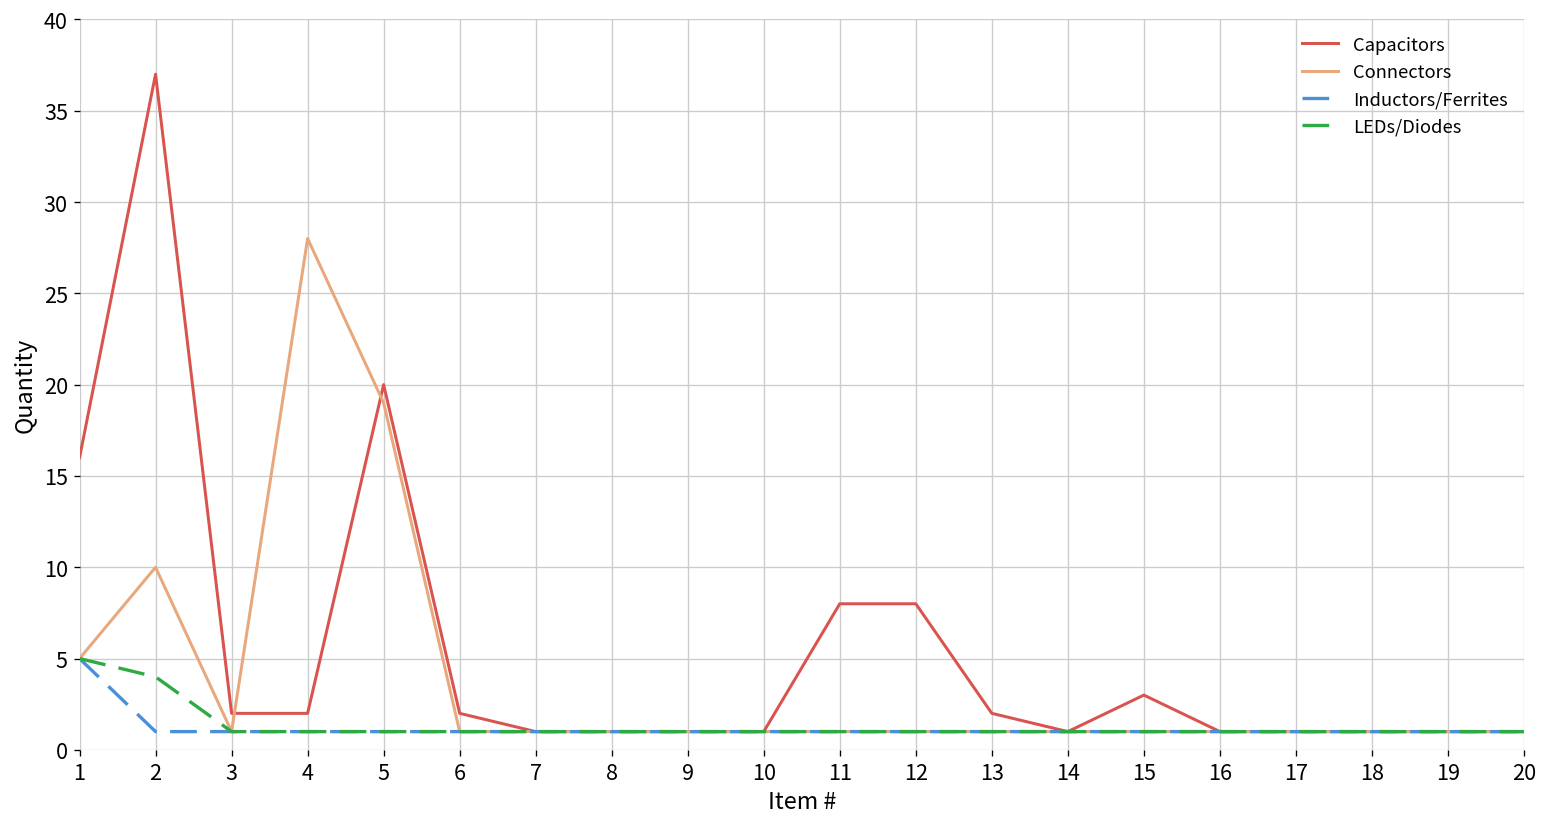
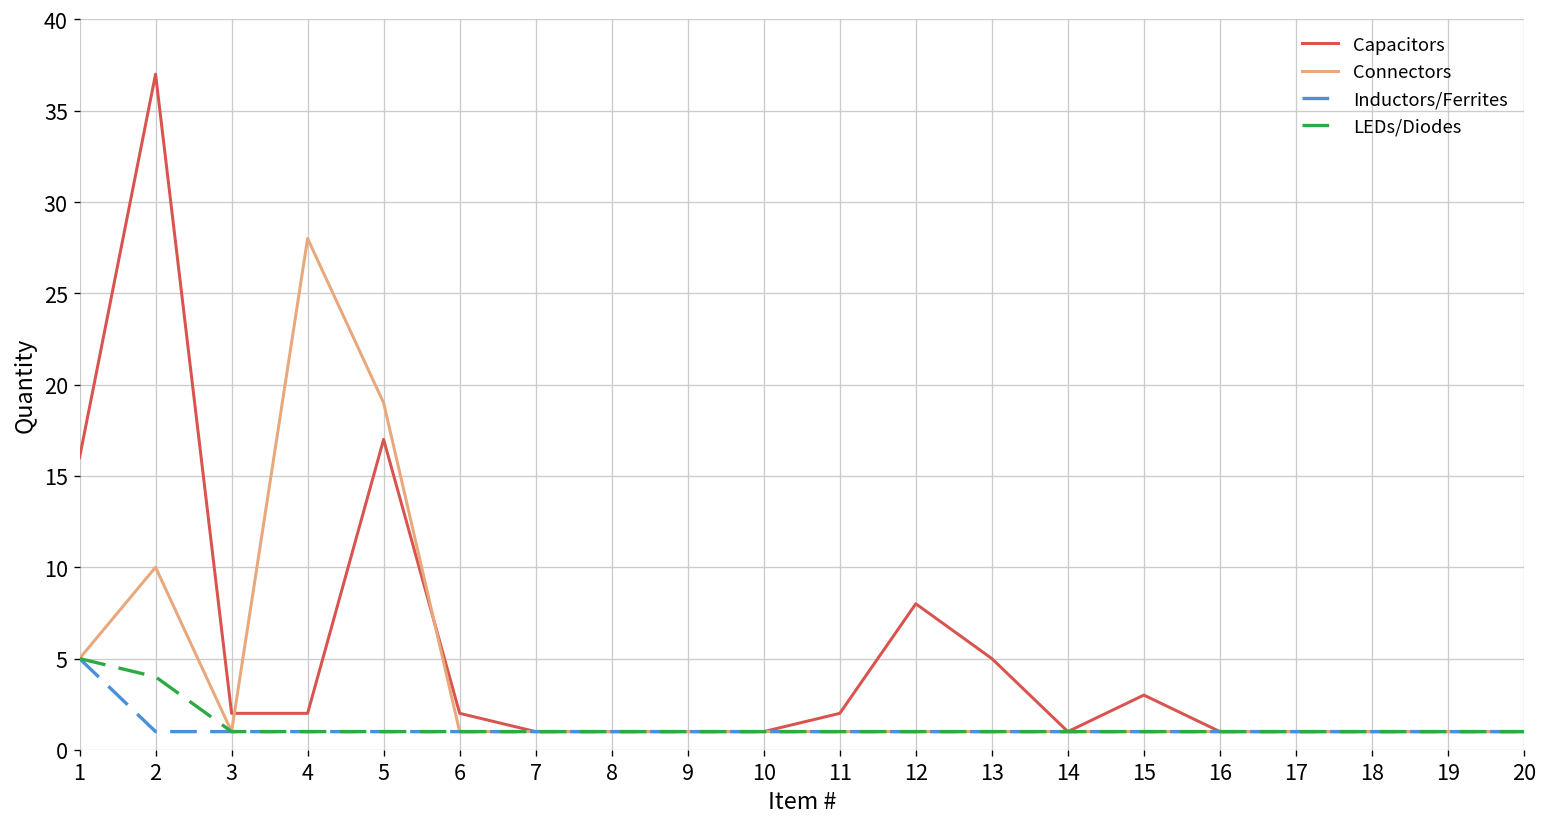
Capacitors, 5: 20 -> 17
Capacitors, 11: 8 -> 2
Capacitors, 13: 2 -> 5
